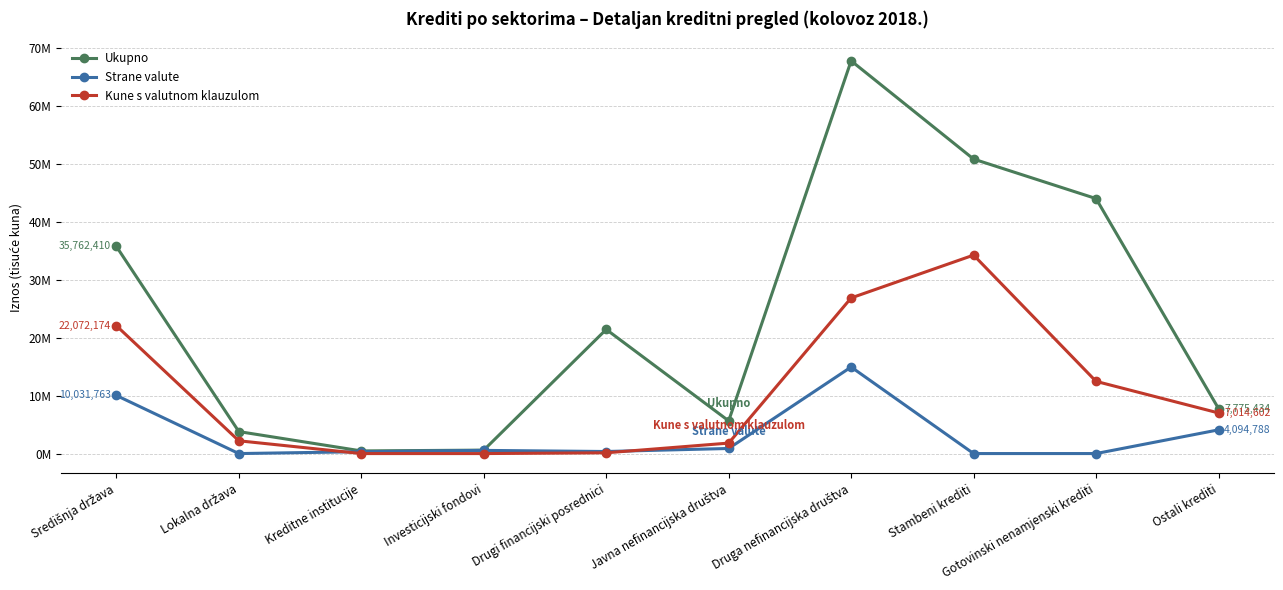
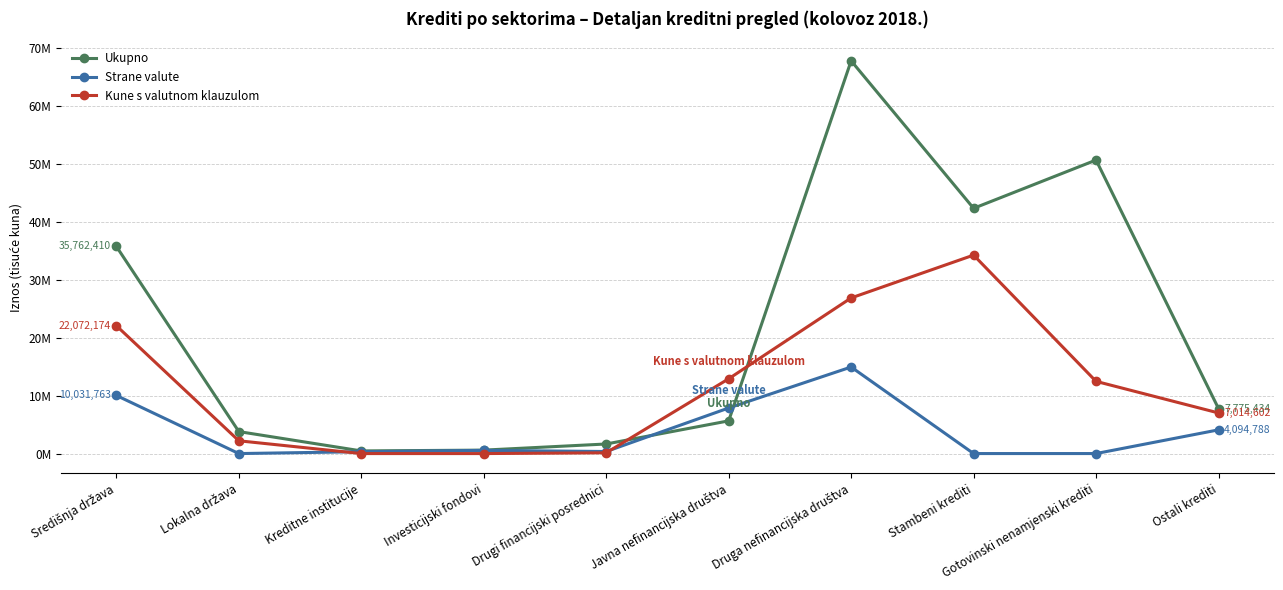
Ukupno, Drugi financijski posrednici: 21000000 -> 2000000
Strane valute, Javna nefinancijska društva: 1000000 -> 8000000
Kune s valutnom klauzulom, Javna nefinancijska društva: 2000000 -> 13000000
Ukupno, Stambeni krediti: 51000000 -> 42000000
Ukupno, Gotovinski nenamjenski krediti: 44000000 -> 51000000
